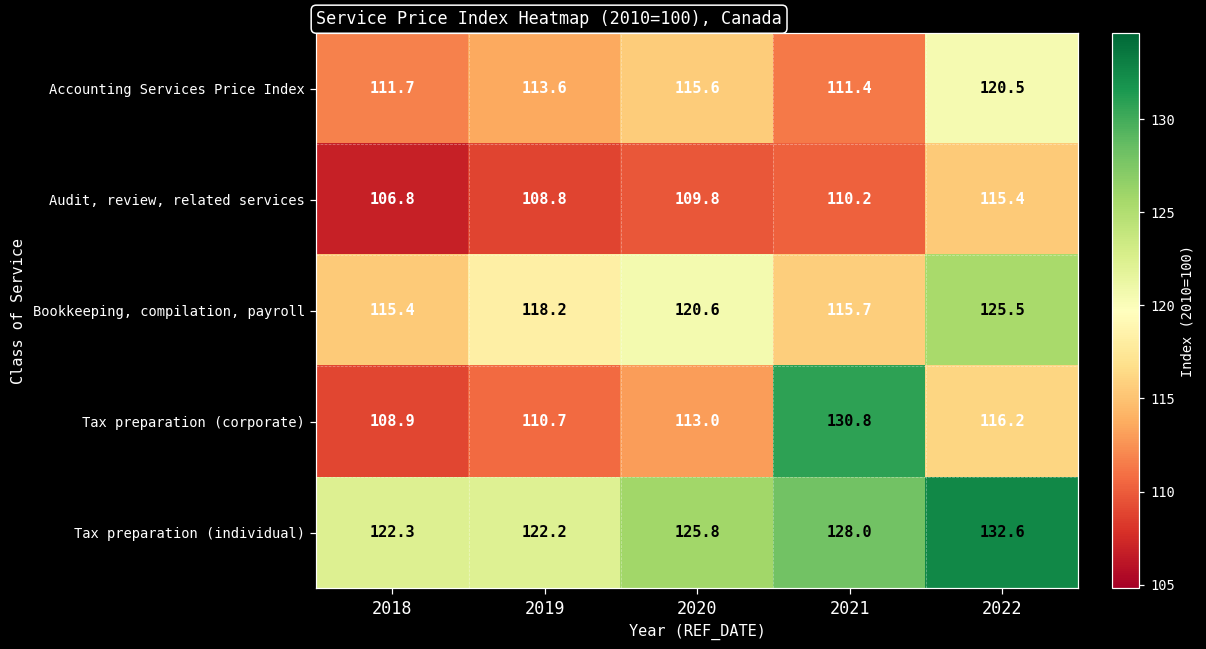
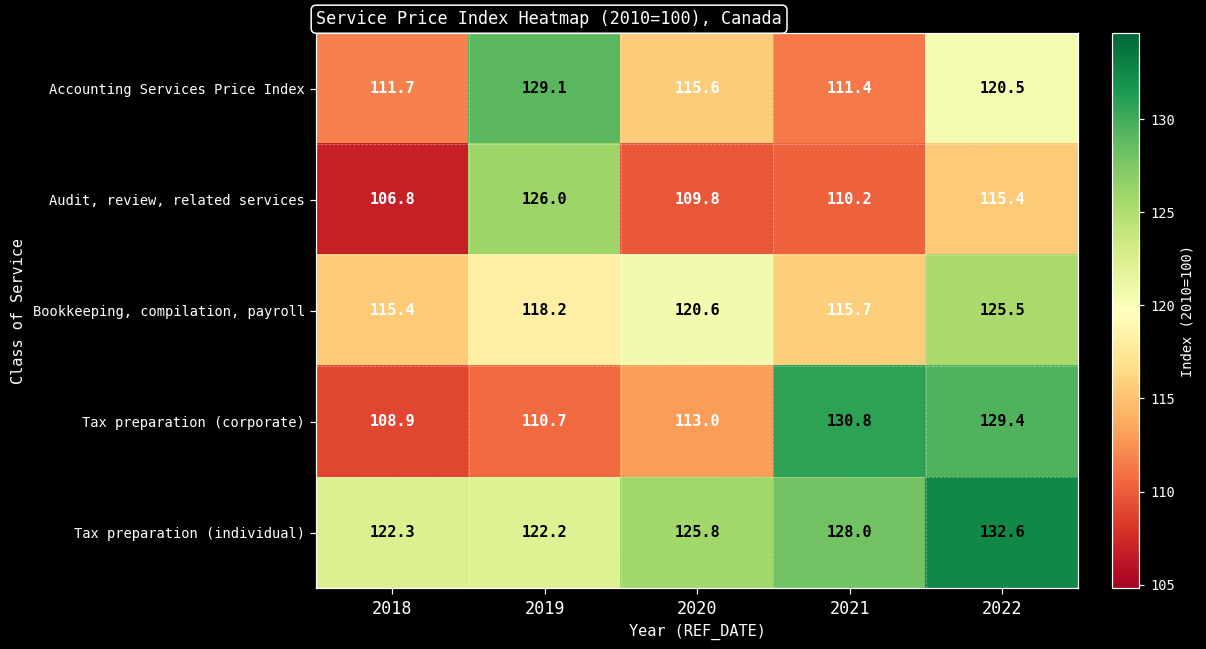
Accounting Services Price Index, 2019: 113.6 -> 129.1
Audit, review, related services, 2019: 108.8 -> 126.0
Tax preparation (corporate), 2022: 116.2 -> 129.4
